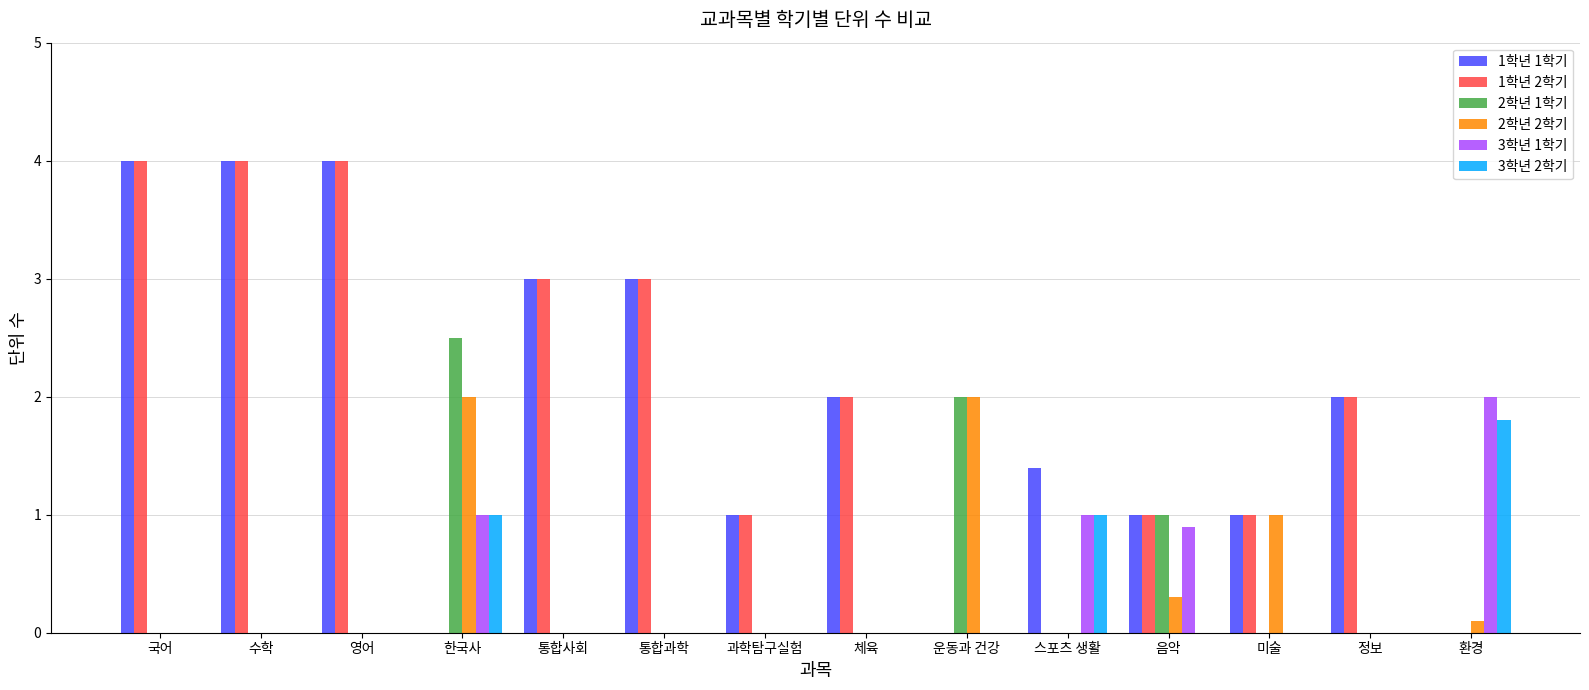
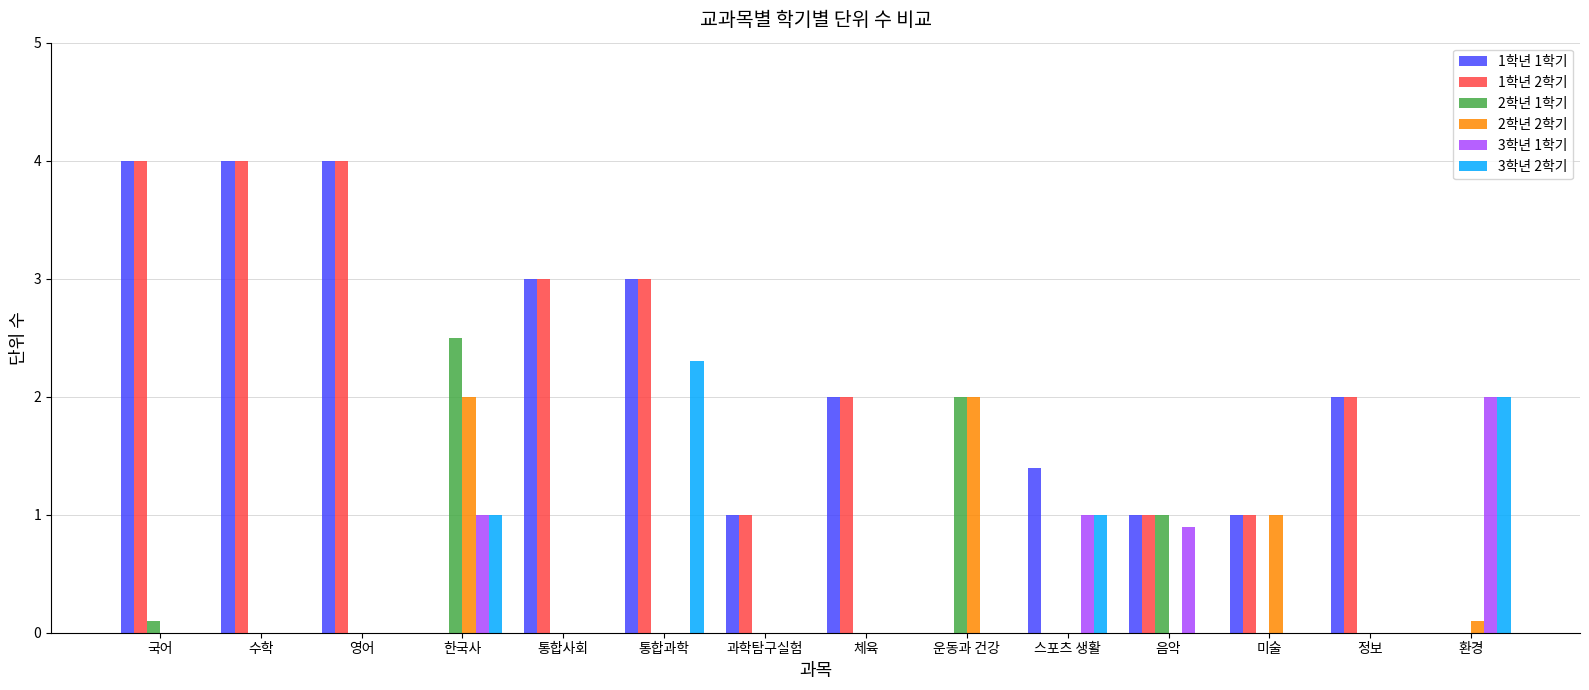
2학년 1학기, 국어: 0.0 -> 0.1
3학년 2학기, 통합과학: 0.0 -> 2.3
2학년 2학기, 음악: 0.3 -> 0.0
3학년 2학기, 환경: 1.8 -> 2.0
